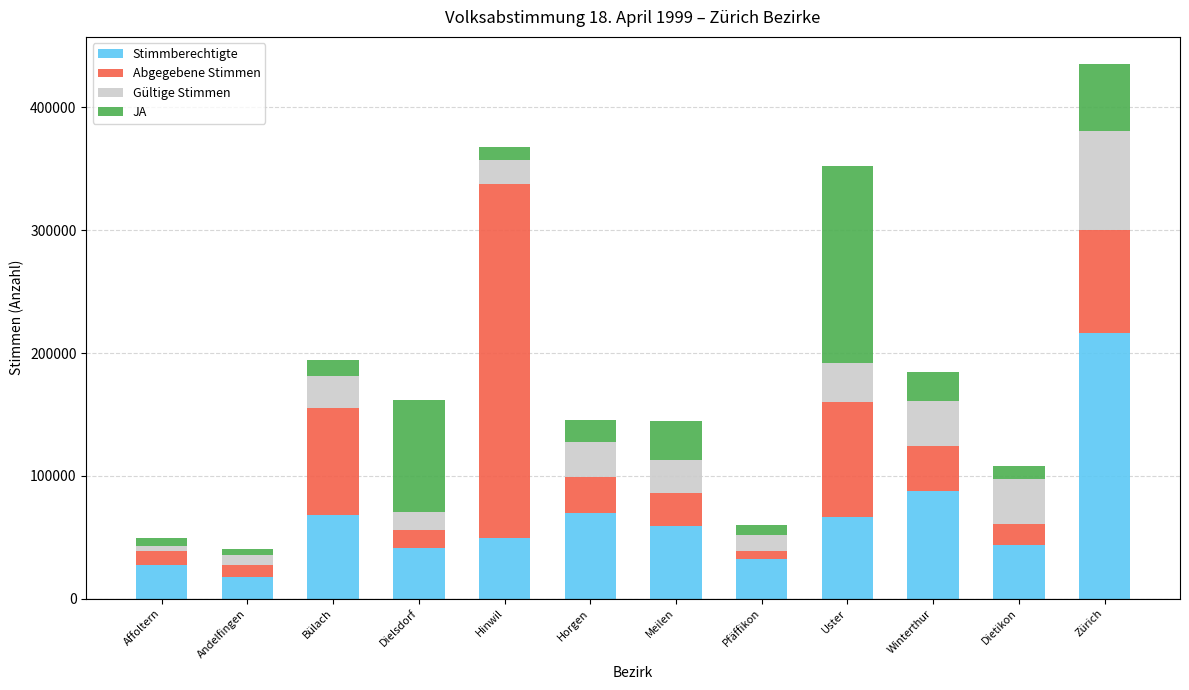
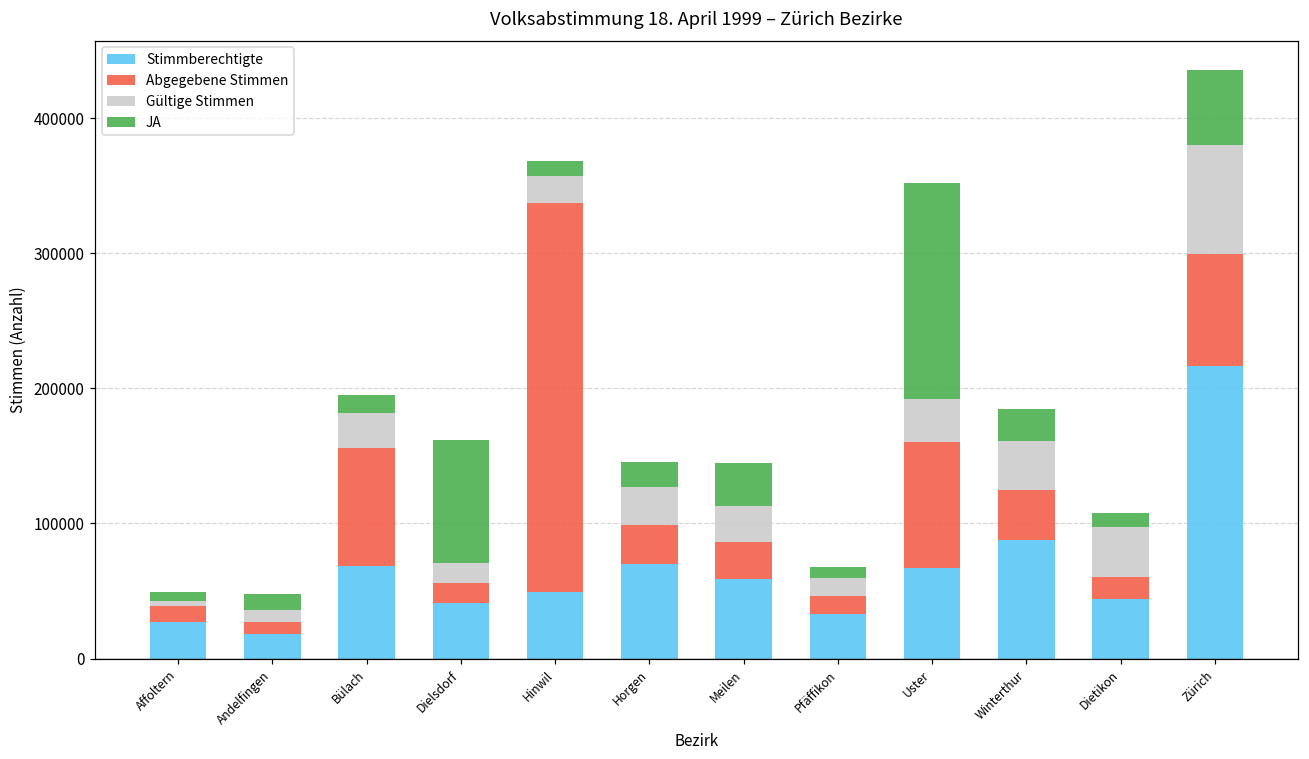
JA, Andelfingen: 4000 -> 12000
Abgegebene Stimmen, Pfäffikon: 6000 -> 14000
